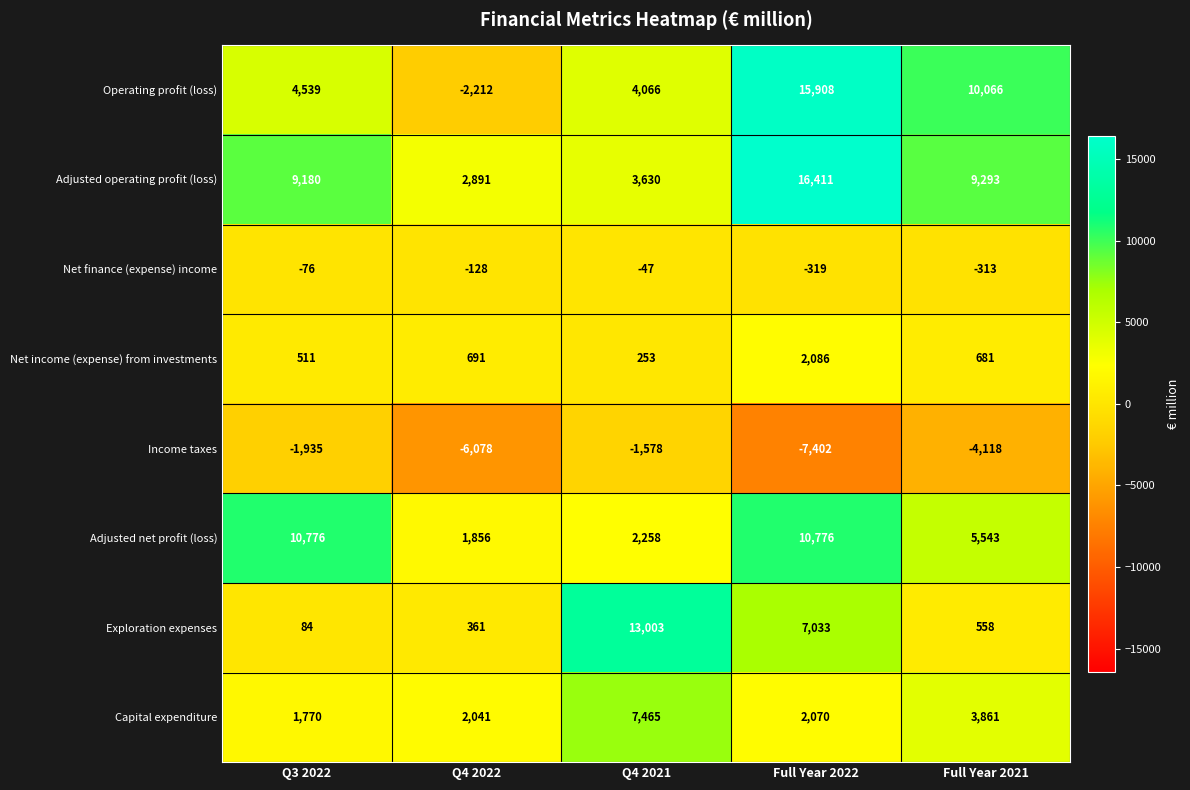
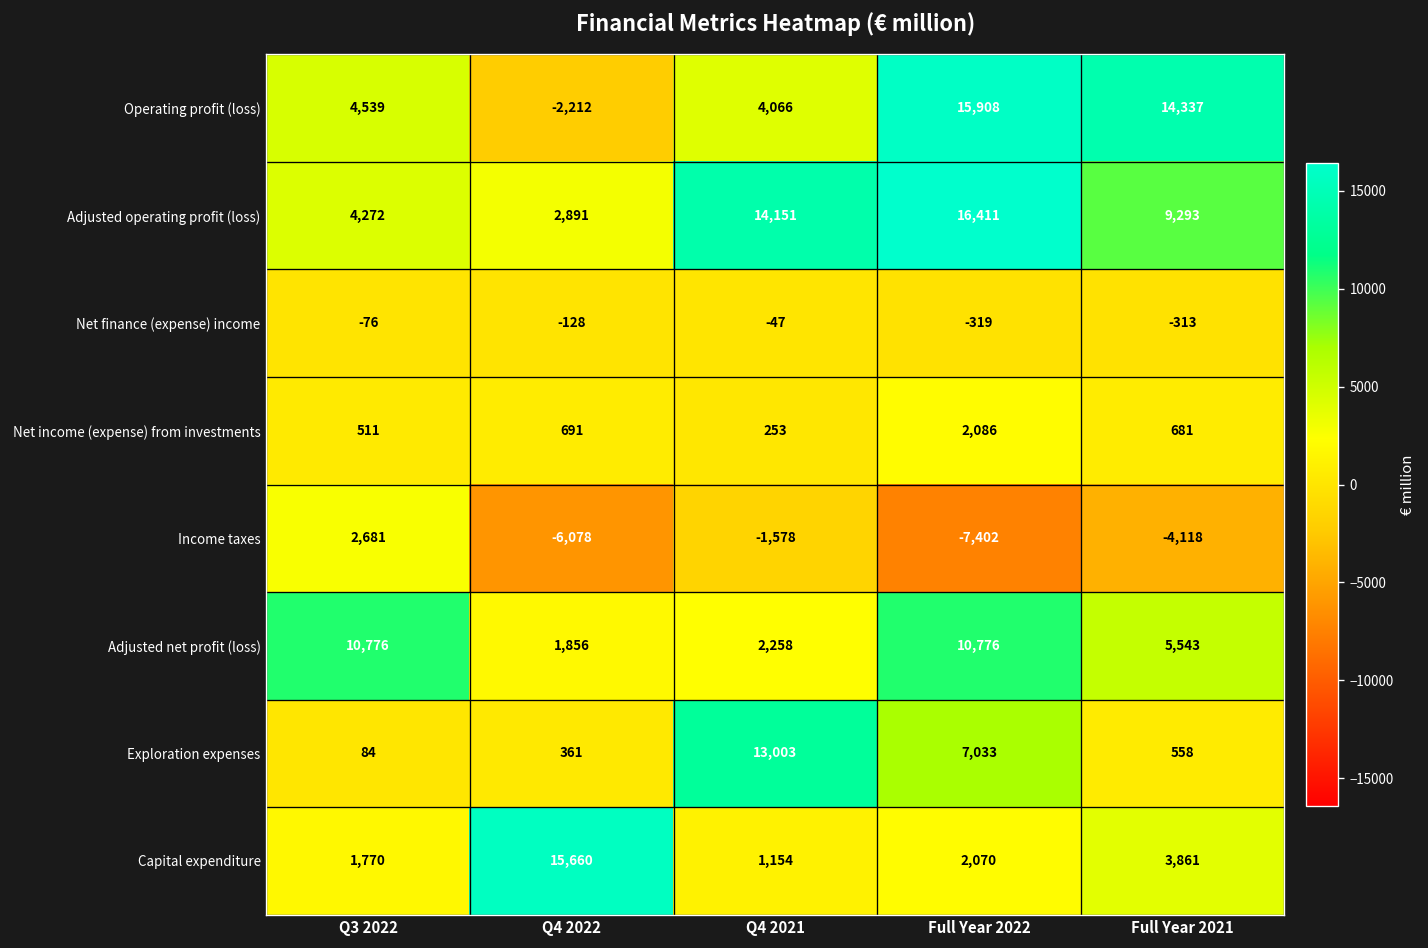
Operating profit (loss), Full Year 2021: 10,066 -> 14,337
Adjusted operating profit (loss), Q3 2022: 9,180 -> 4,272
Adjusted operating profit (loss), Q4 2021: 3,630 -> 14,151
Income taxes, Q3 2022: -1,935 -> 2,681
Capital expenditure, Q4 2022: 2,041 -> 15,660
Capital expenditure, Q4 2021: 7,465 -> 1,154
